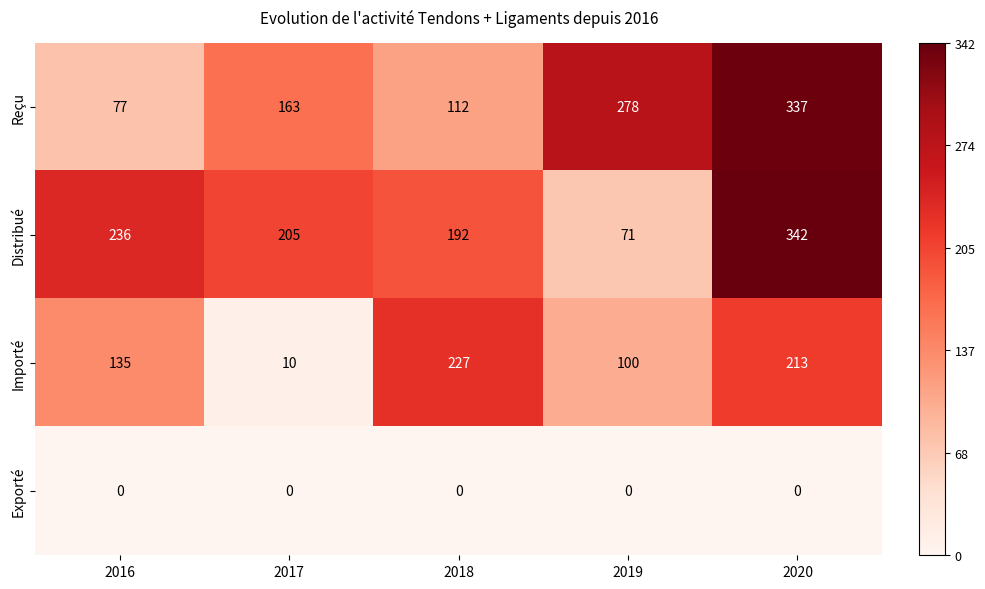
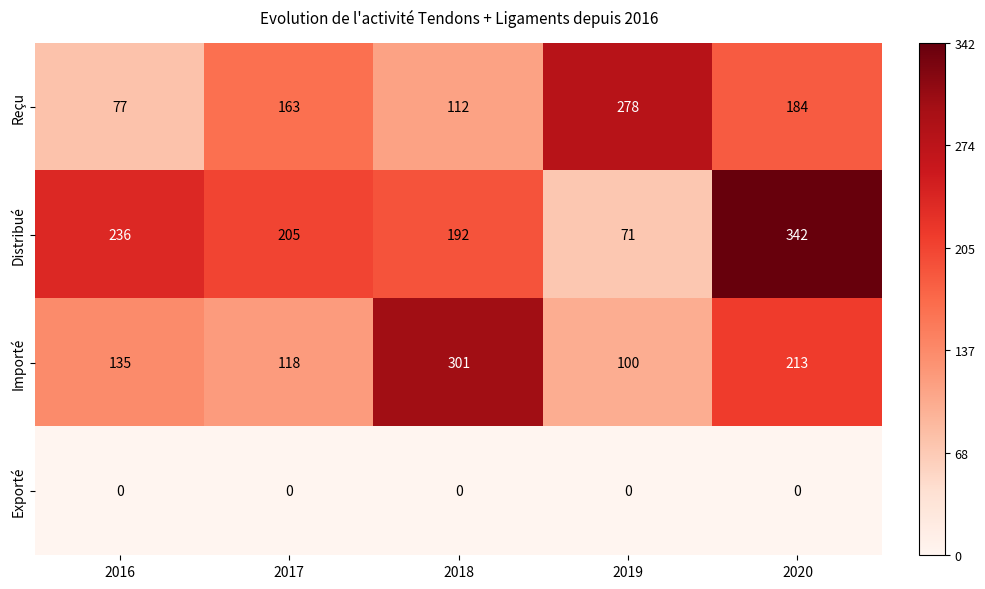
Reçu, 2020: 337 -> 184
Importé, 2017: 10 -> 118
Importé, 2018: 227 -> 301
